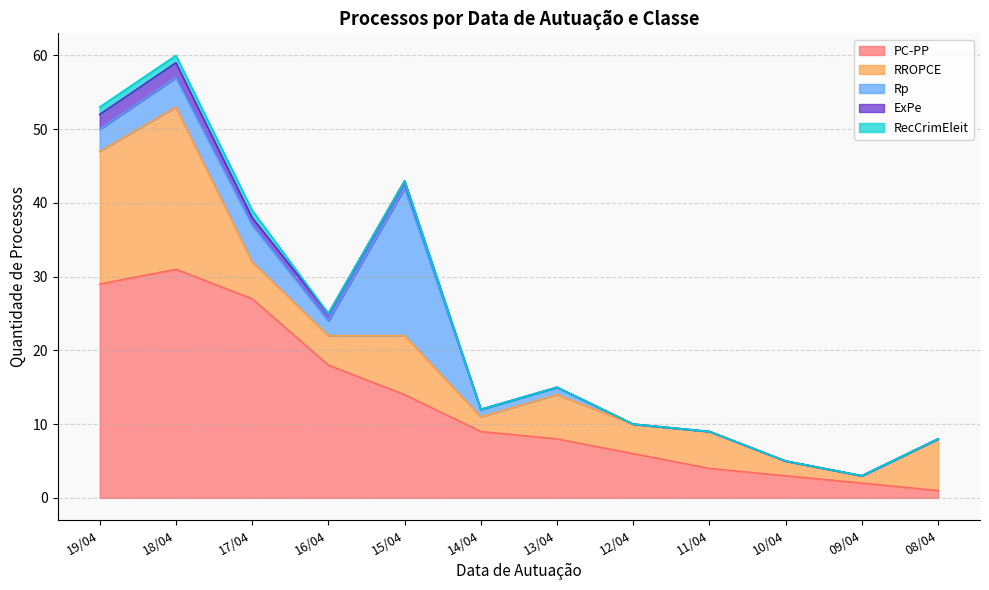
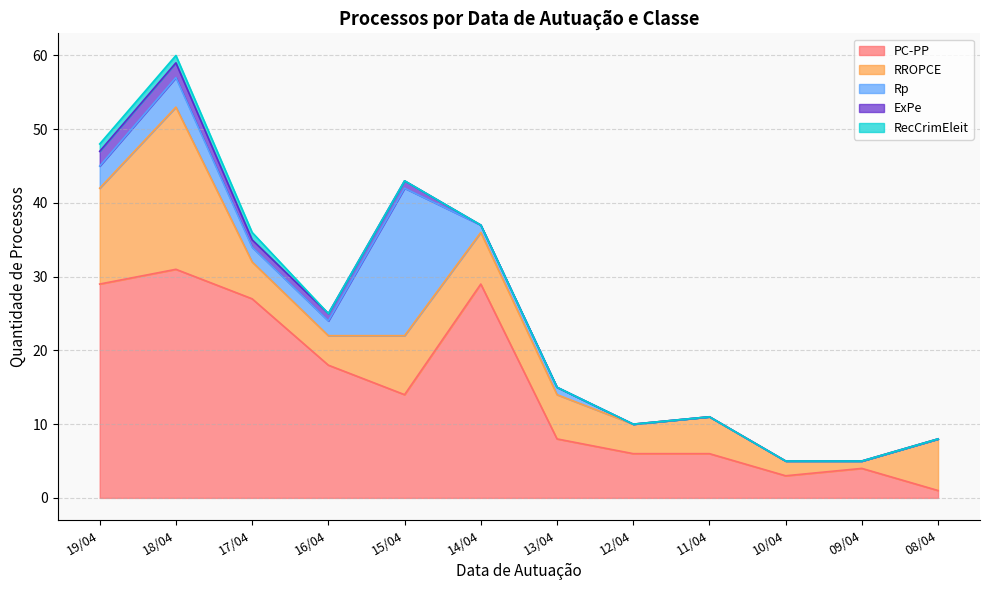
RROPCE, 19/04: 18 -> 13
Rp, 17/04: 5 -> 2
PC-PP, 14/04: 9 -> 29
RROPCE, 14/04: 2 -> 7
PC-PP, 11/04: 4 -> 6
PC-PP, 09/04: 2 -> 4
